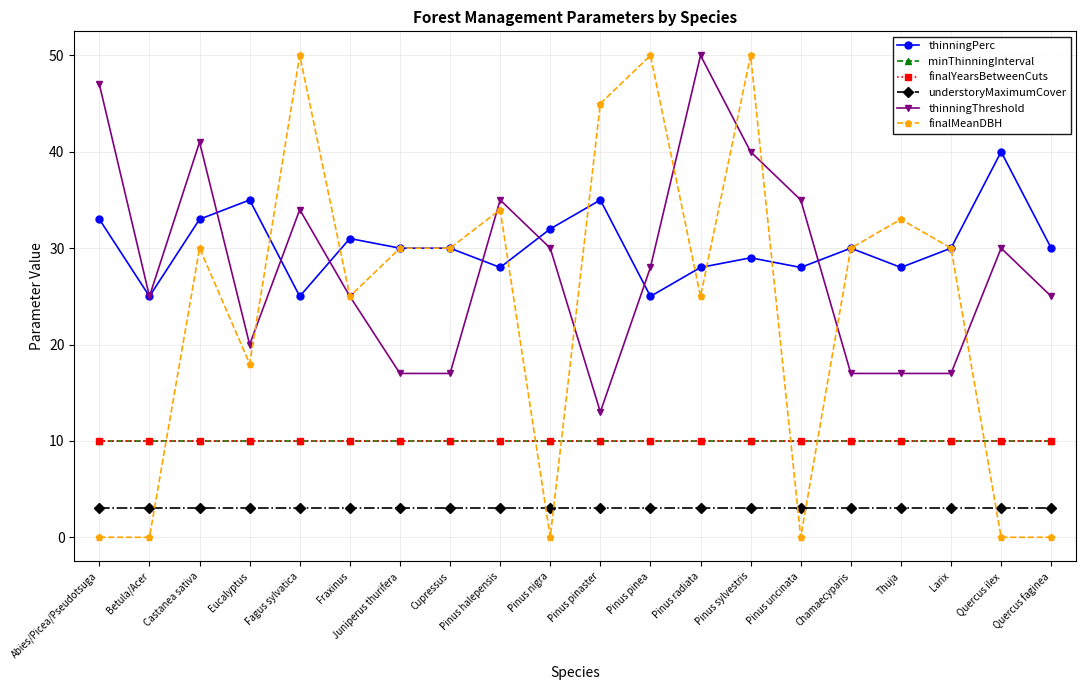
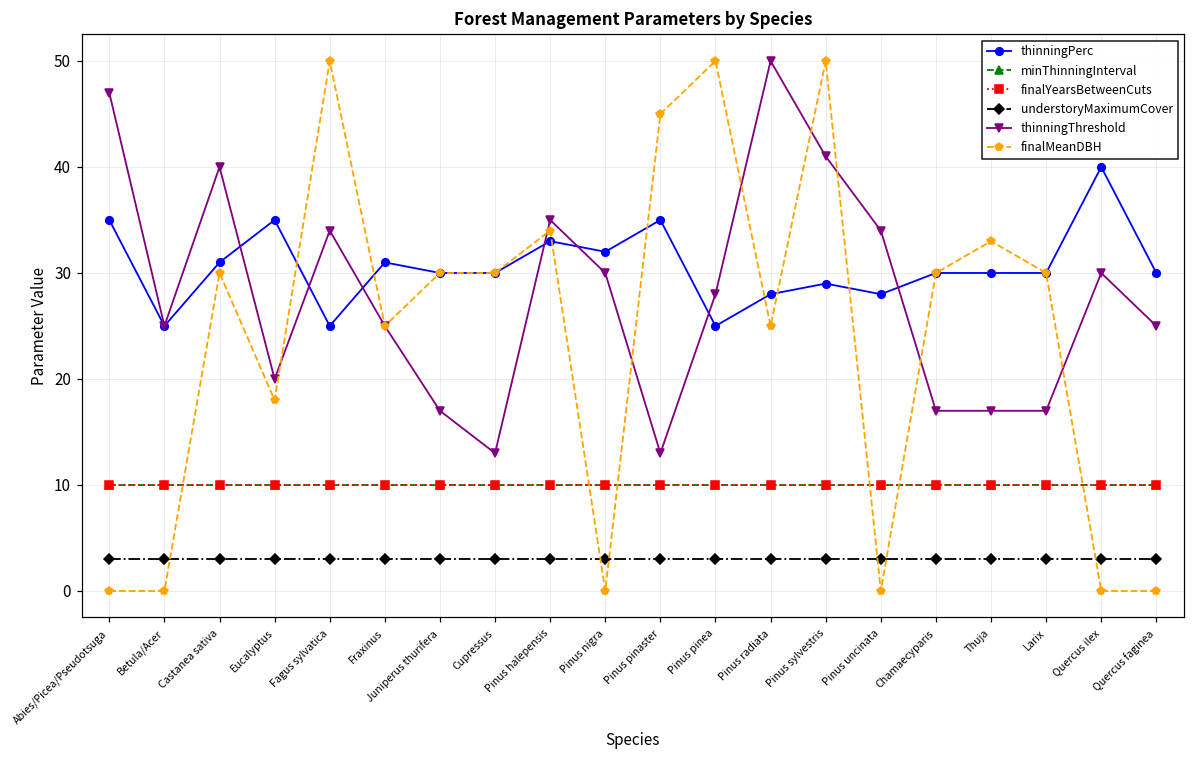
thinningPerc, Abies/Picea/Pseudotsuga: 33 -> 35
thinningPerc, Castanea sativa: 33 -> 31
thinningThreshold, Castanea sativa: 41 -> 40
thinningThreshold, Cupressus: 17 -> 13
thinningPerc, Pinus halepensis: 28 -> 33
thinningThreshold, Pinus sylvestris: 40 -> 41
thinningThreshold, Pinus uncinata: 35 -> 34
thinningPerc, Thuja: 28 -> 30
